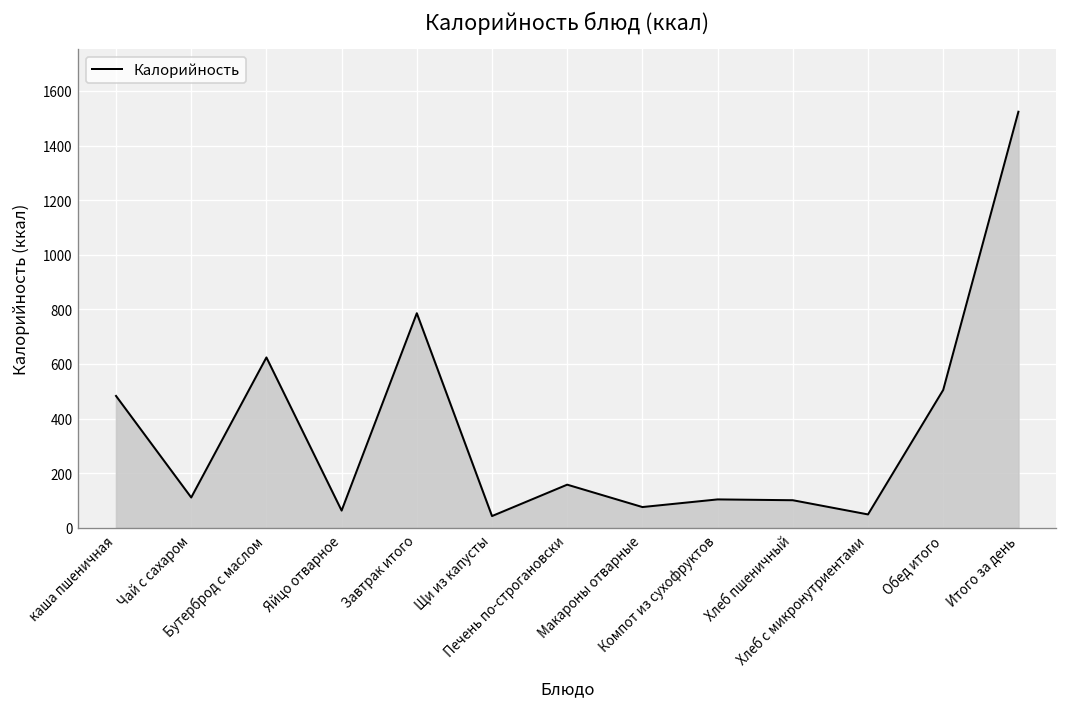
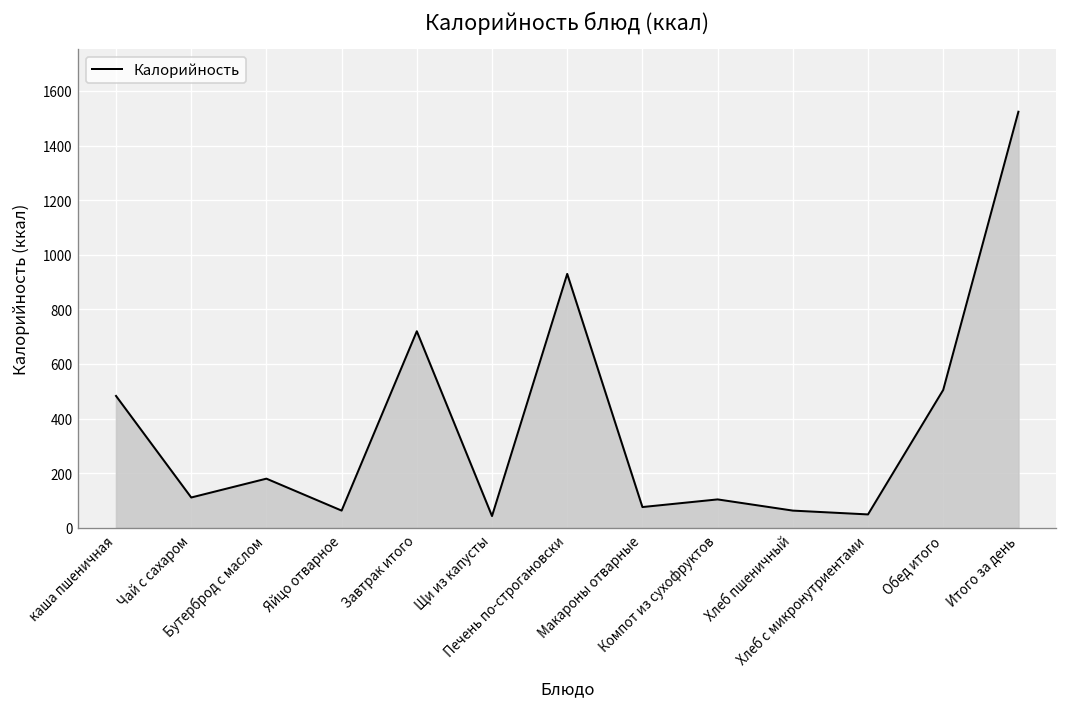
Бутерброд с маслом: 620 -> 180
Завтрак итого: 790 -> 720
Печень по-строгановски: 160 -> 930
Хлеб пшеничный: 100 -> 60
